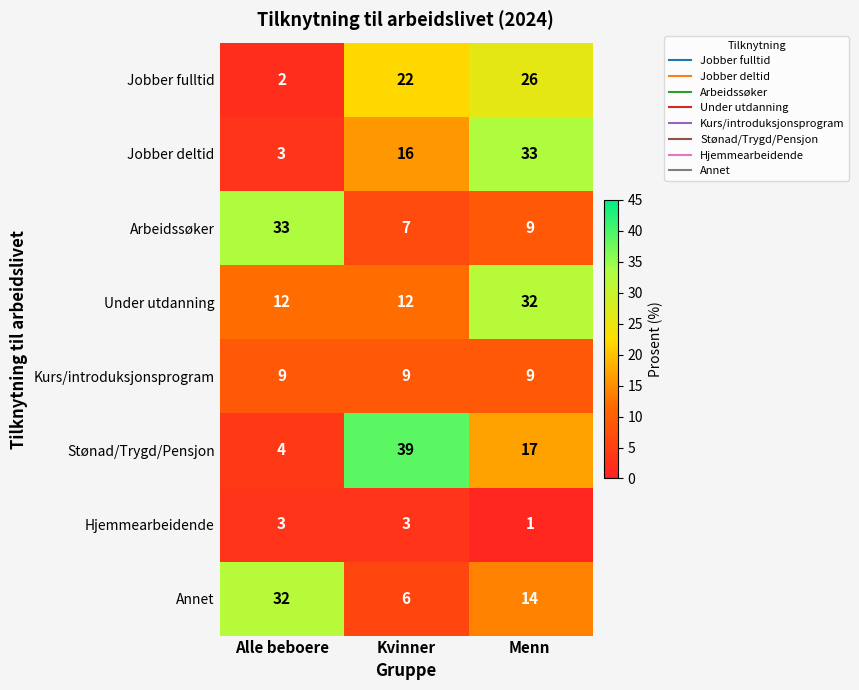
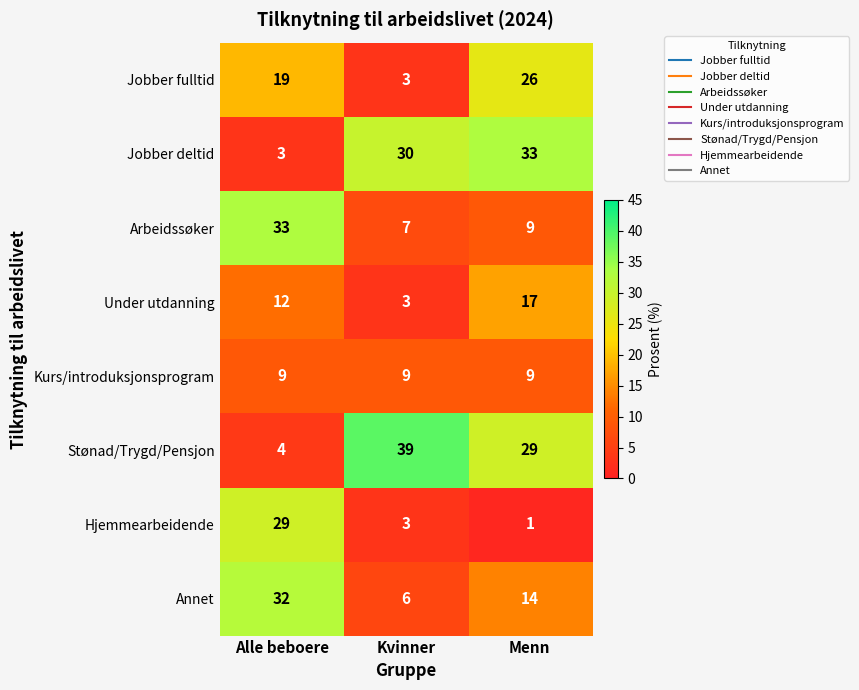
Jobber fulltid, Alle beboere: 2 -> 19
Jobber fulltid, Kvinner: 22 -> 3
Jobber deltid, Kvinner: 16 -> 30
Under utdanning, Kvinner: 12 -> 3
Under utdanning, Menn: 32 -> 17
Stønad/Trygd/Pensjon, Menn: 17 -> 29
Hjemmearbeidende, Alle beboere: 3 -> 29
